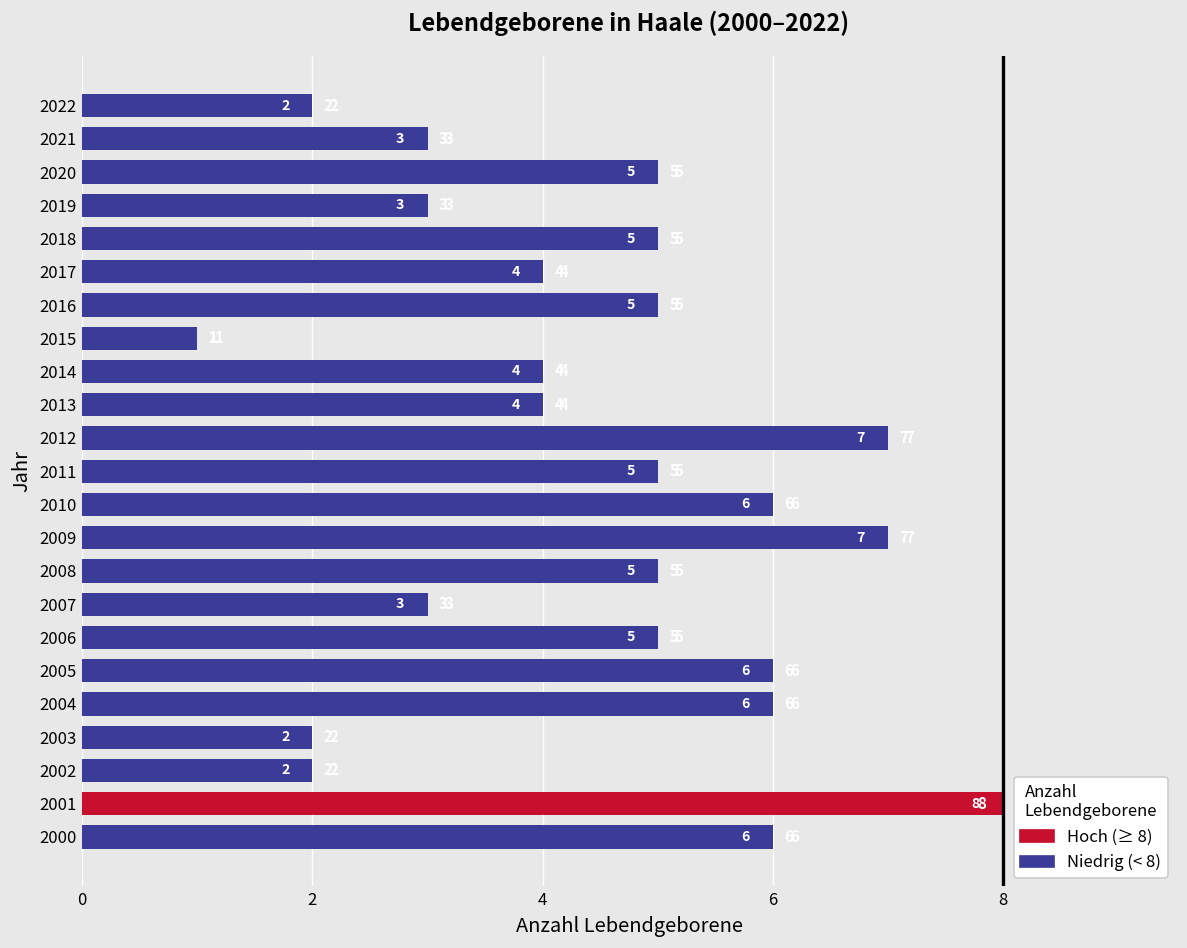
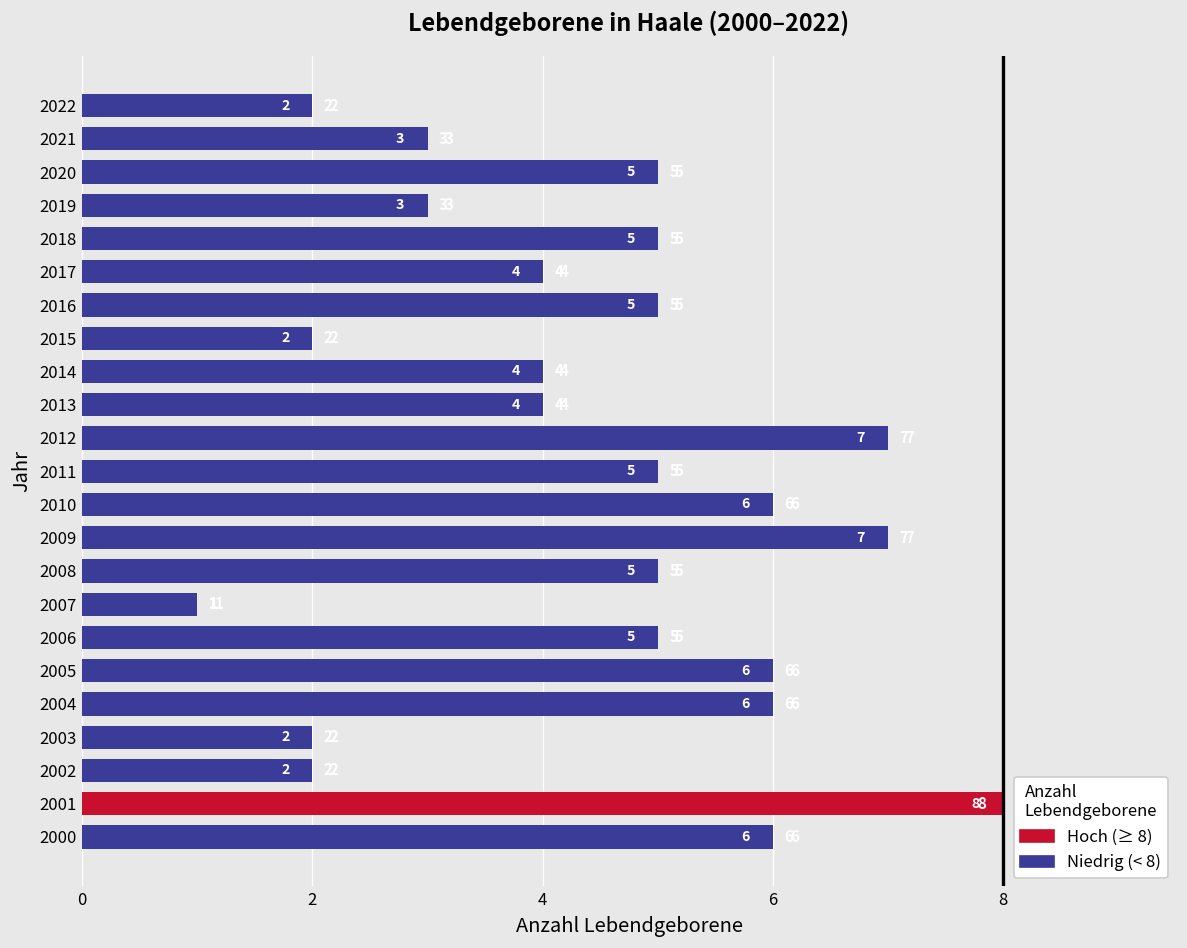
2015: 1 -> 2
2007: 3 -> 1
